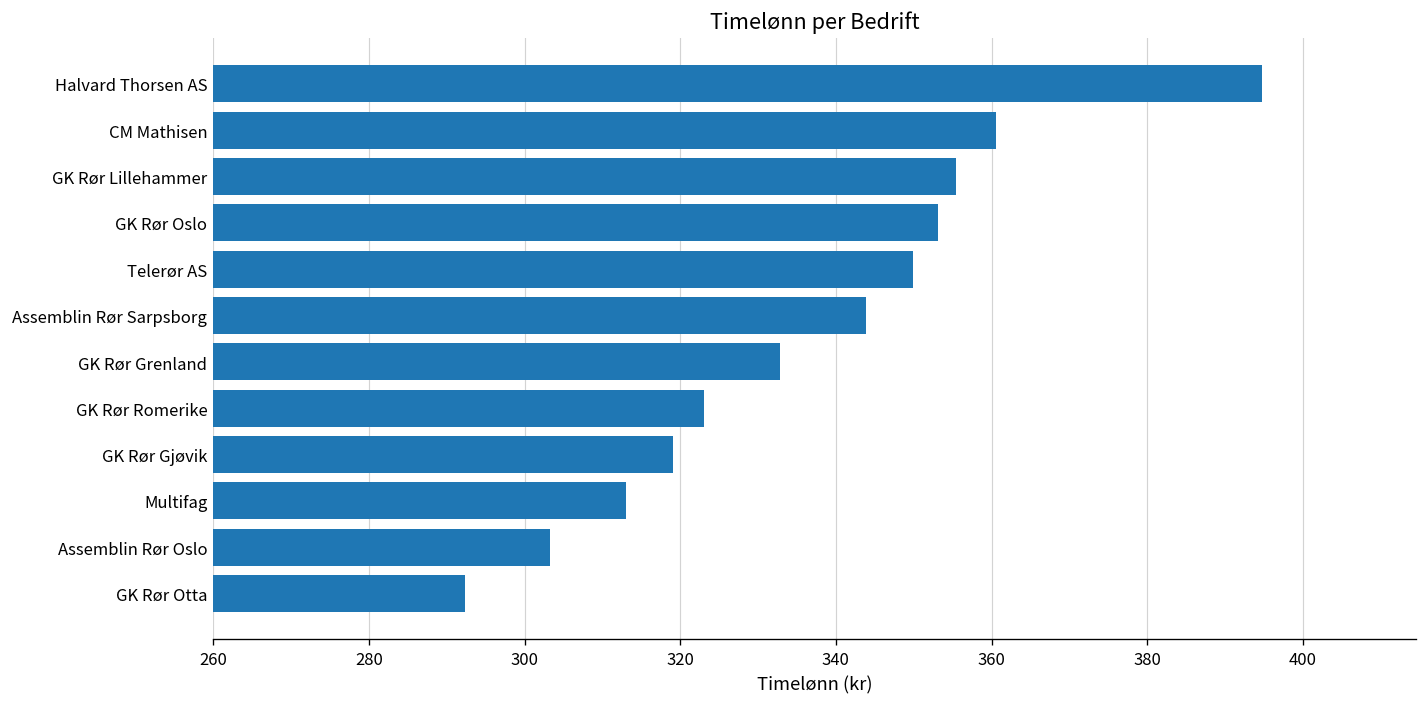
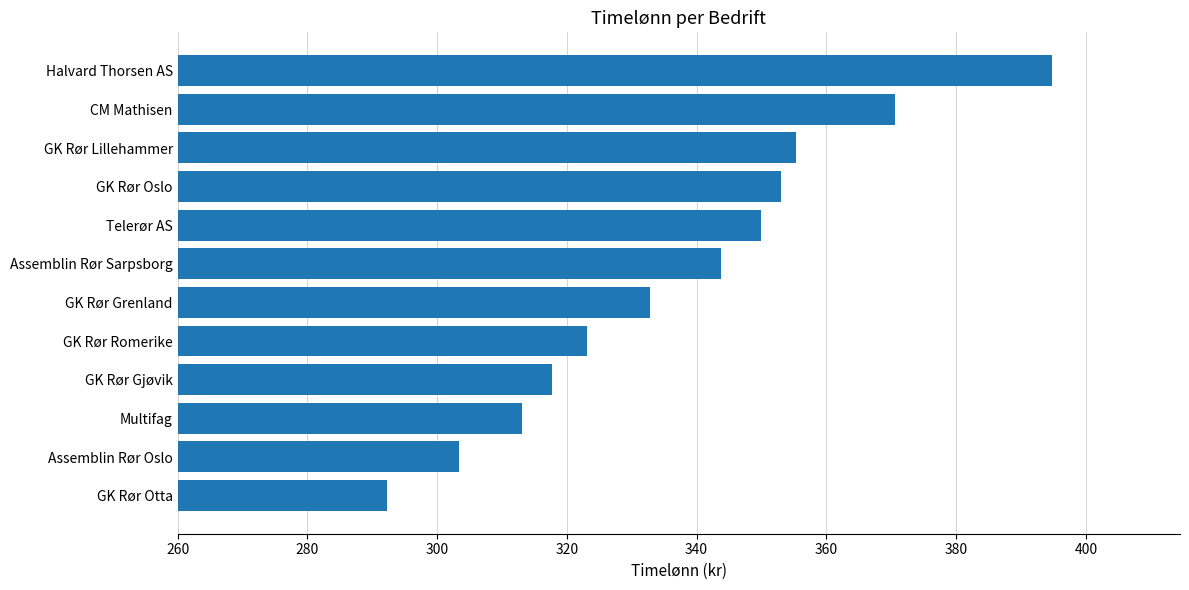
CM Mathisen: 361 -> 371
GK Rør Gjøvik: 319 -> 318
